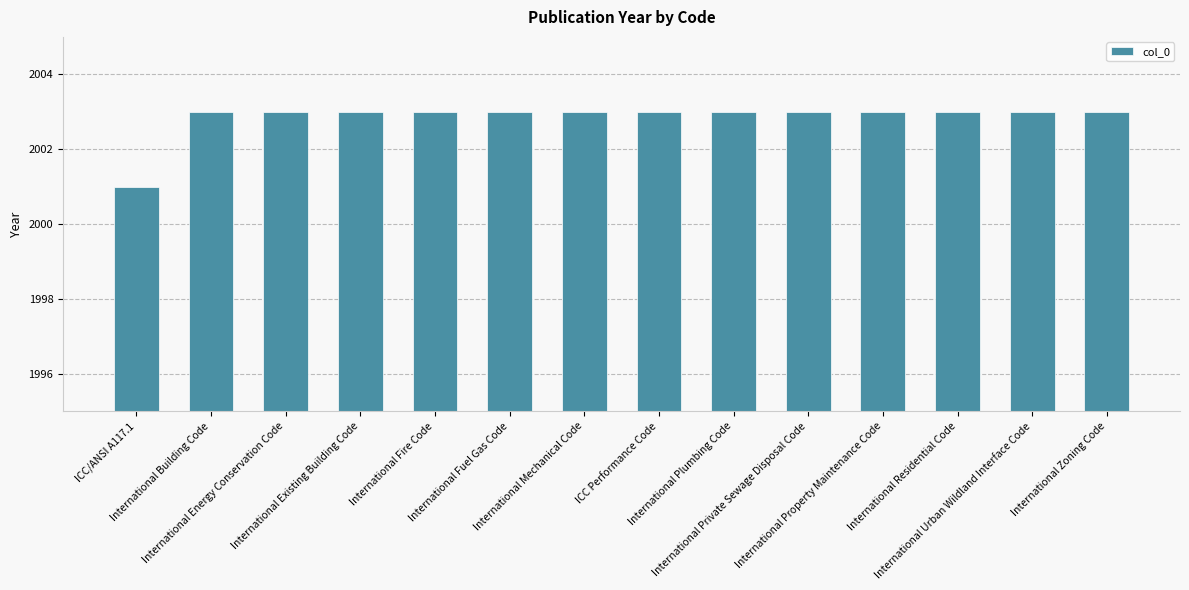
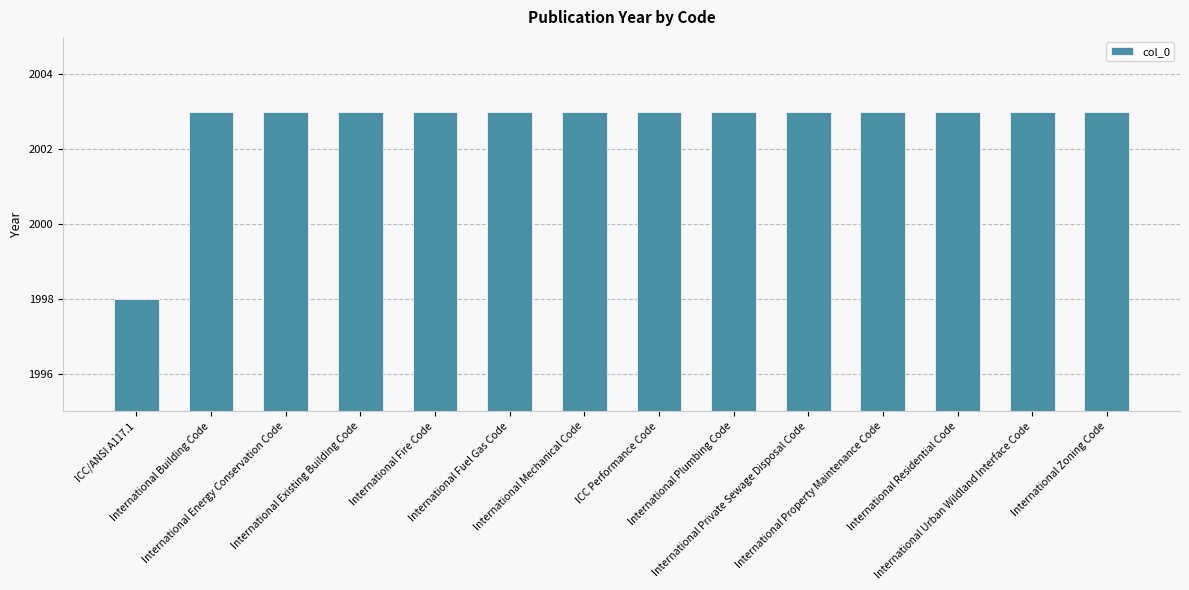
ICC/ANSI A117.1: 2001 -> 1998
